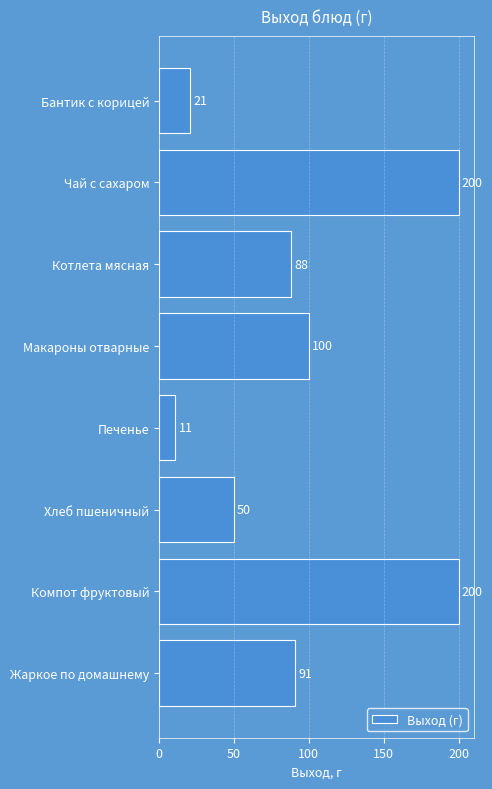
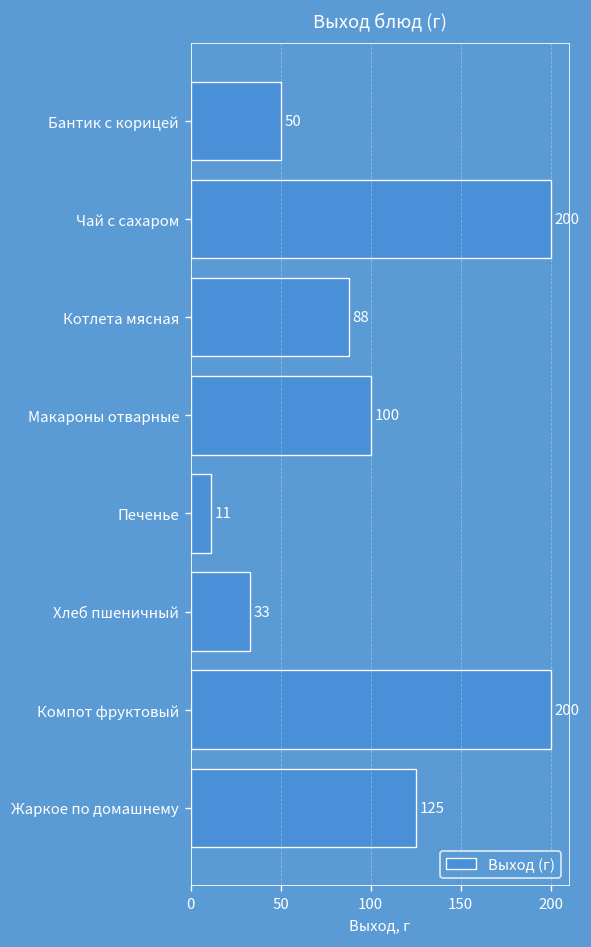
Бантик с корицей: 21 -> 50
Хлеб пшеничный: 50 -> 33
Жаркое по домашнему: 91 -> 125
